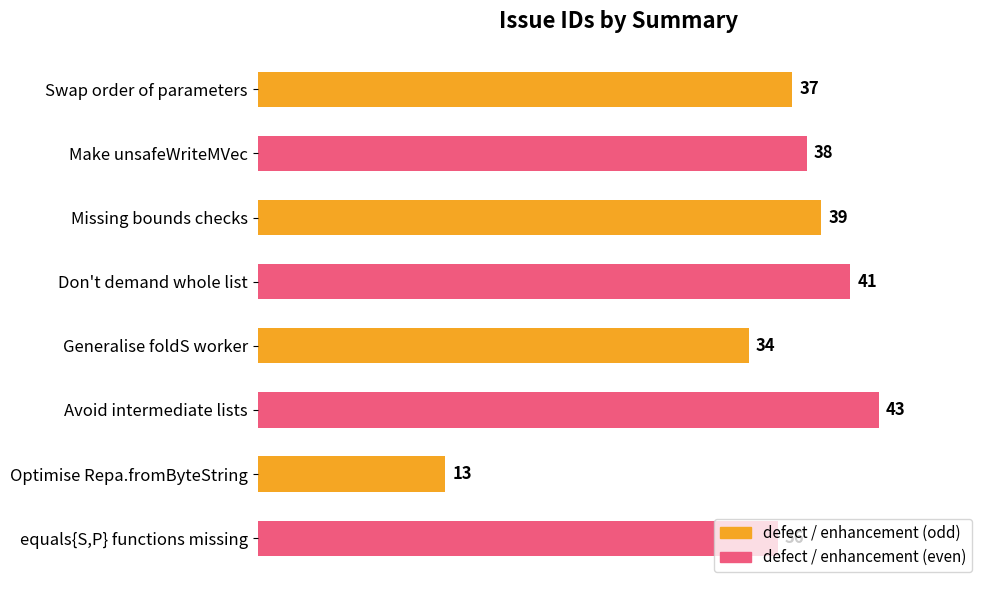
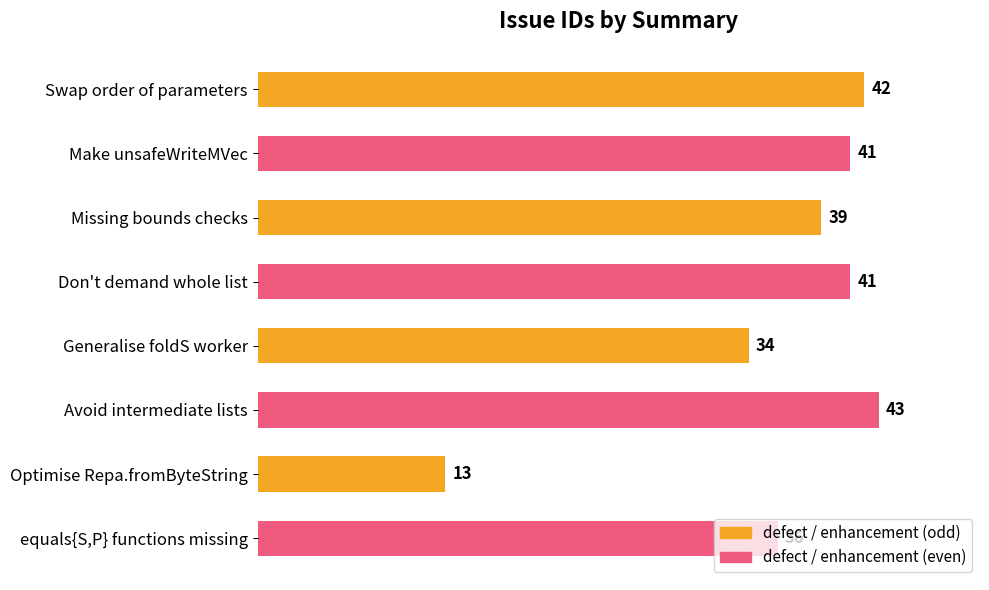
Swap order of parameters: 37 -> 42
Make unsafeWriteMVec: 38 -> 41
